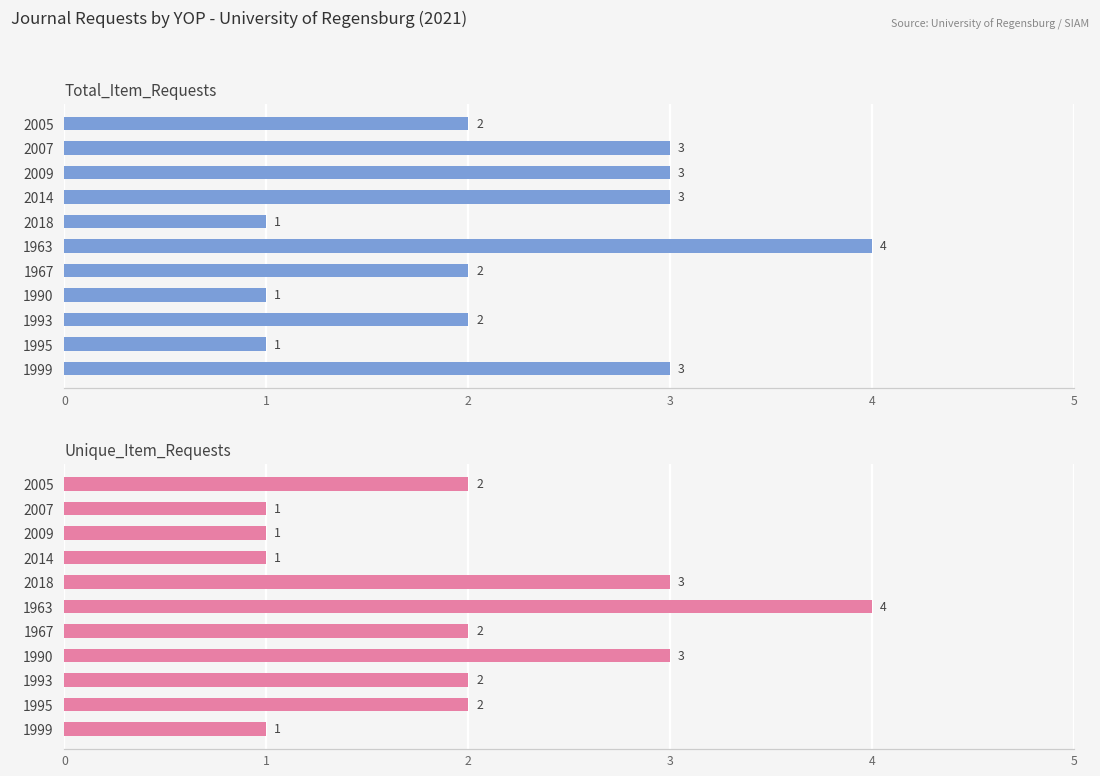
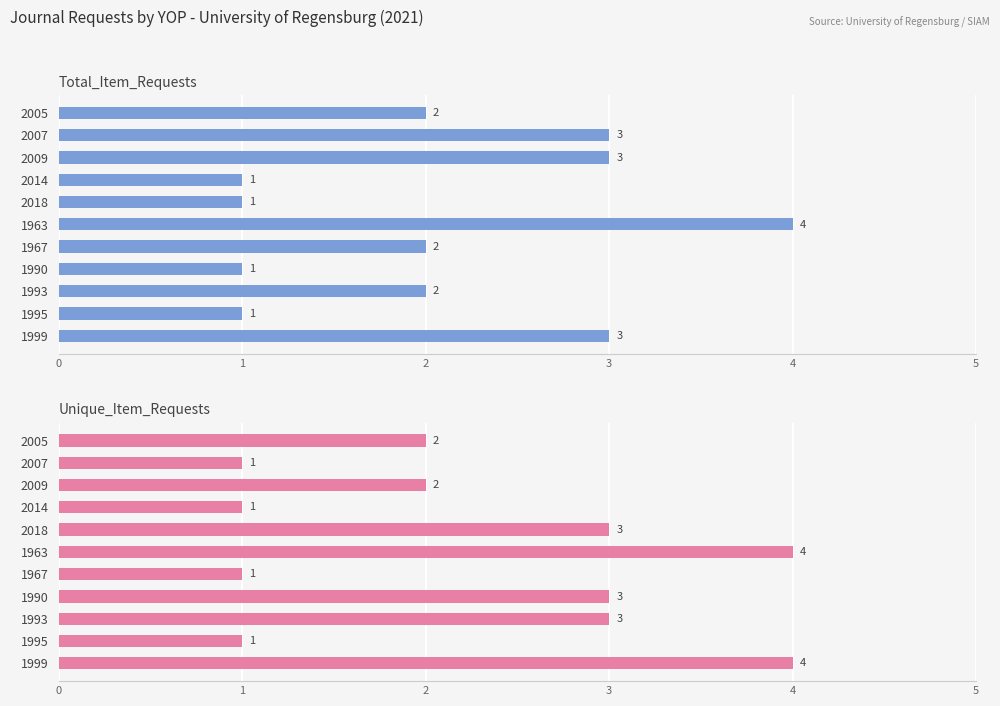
Total_Item_Requests, 2014: 3 -> 1
Unique_Item_Requests, 2009: 1 -> 2
Unique_Item_Requests, 1967: 2 -> 1
Unique_Item_Requests, 1993: 2 -> 3
Unique_Item_Requests, 1995: 2 -> 1
Unique_Item_Requests, 1999: 1 -> 4
